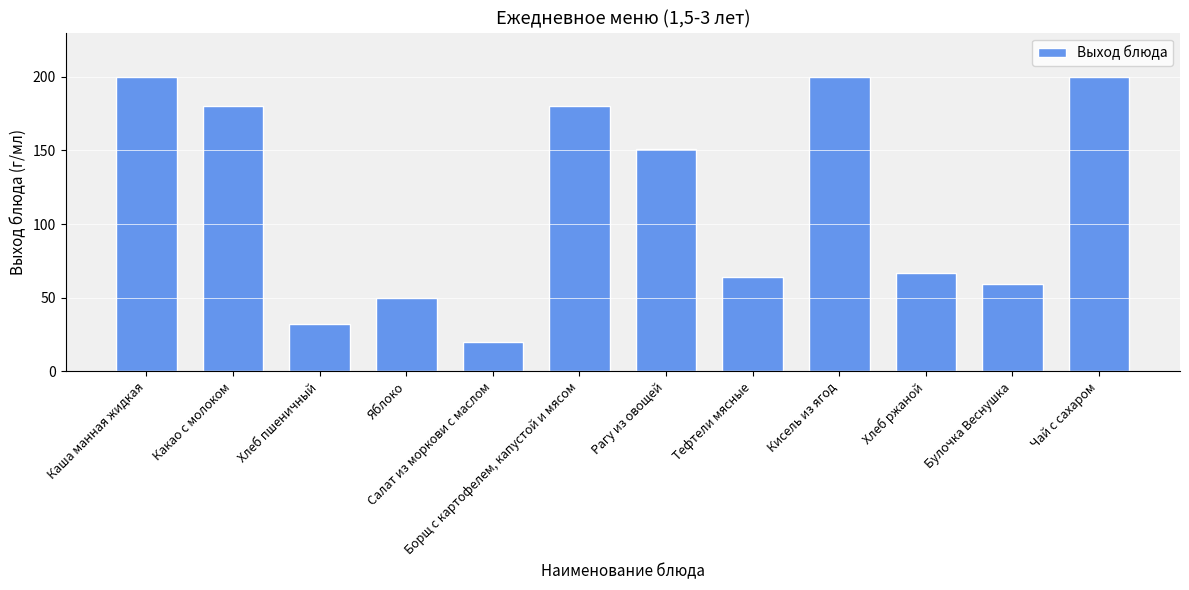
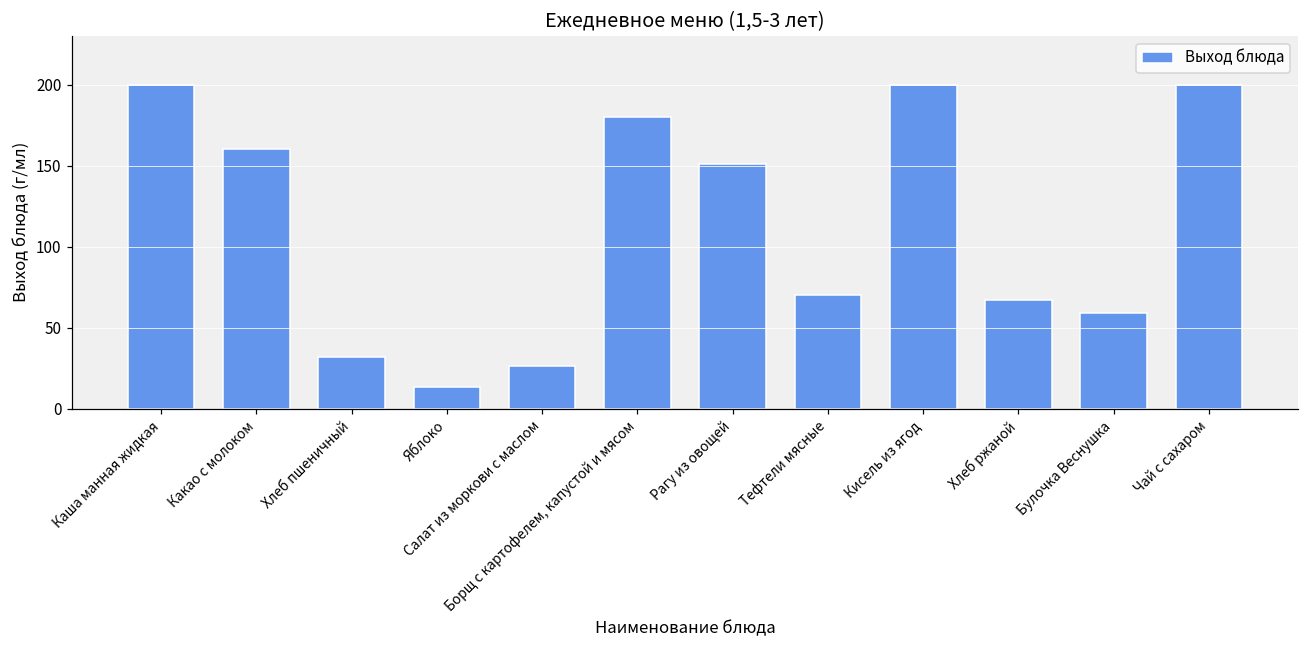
Какао с молоком: 180 -> 160
Яблоко: 50 -> 13
Салат из моркови с маслом: 20 -> 26
Тефтели мясные: 64 -> 70
